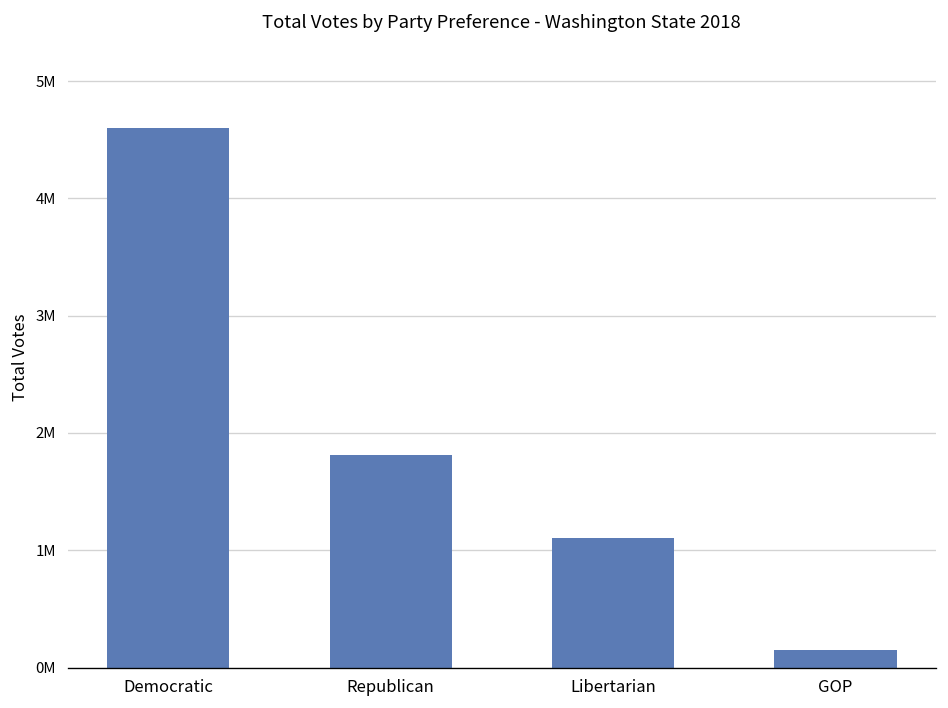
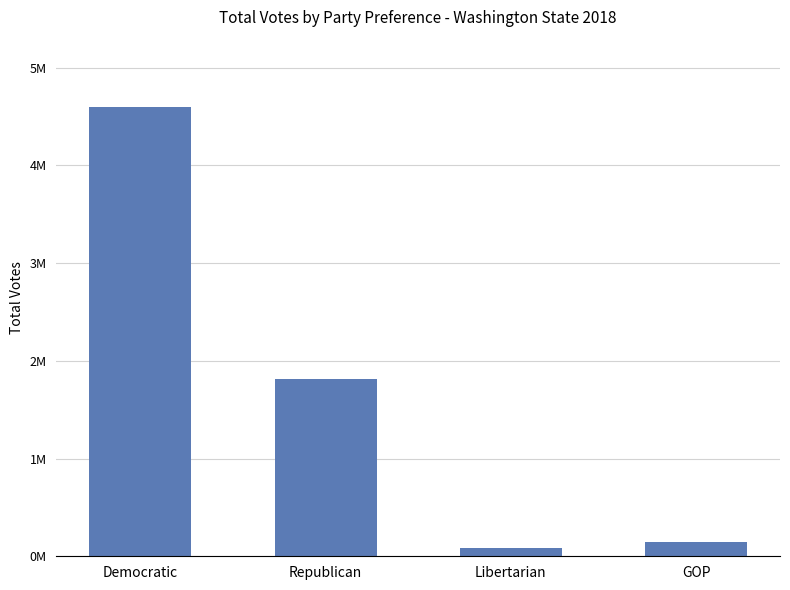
Libertarian: 1100000 -> 100000
